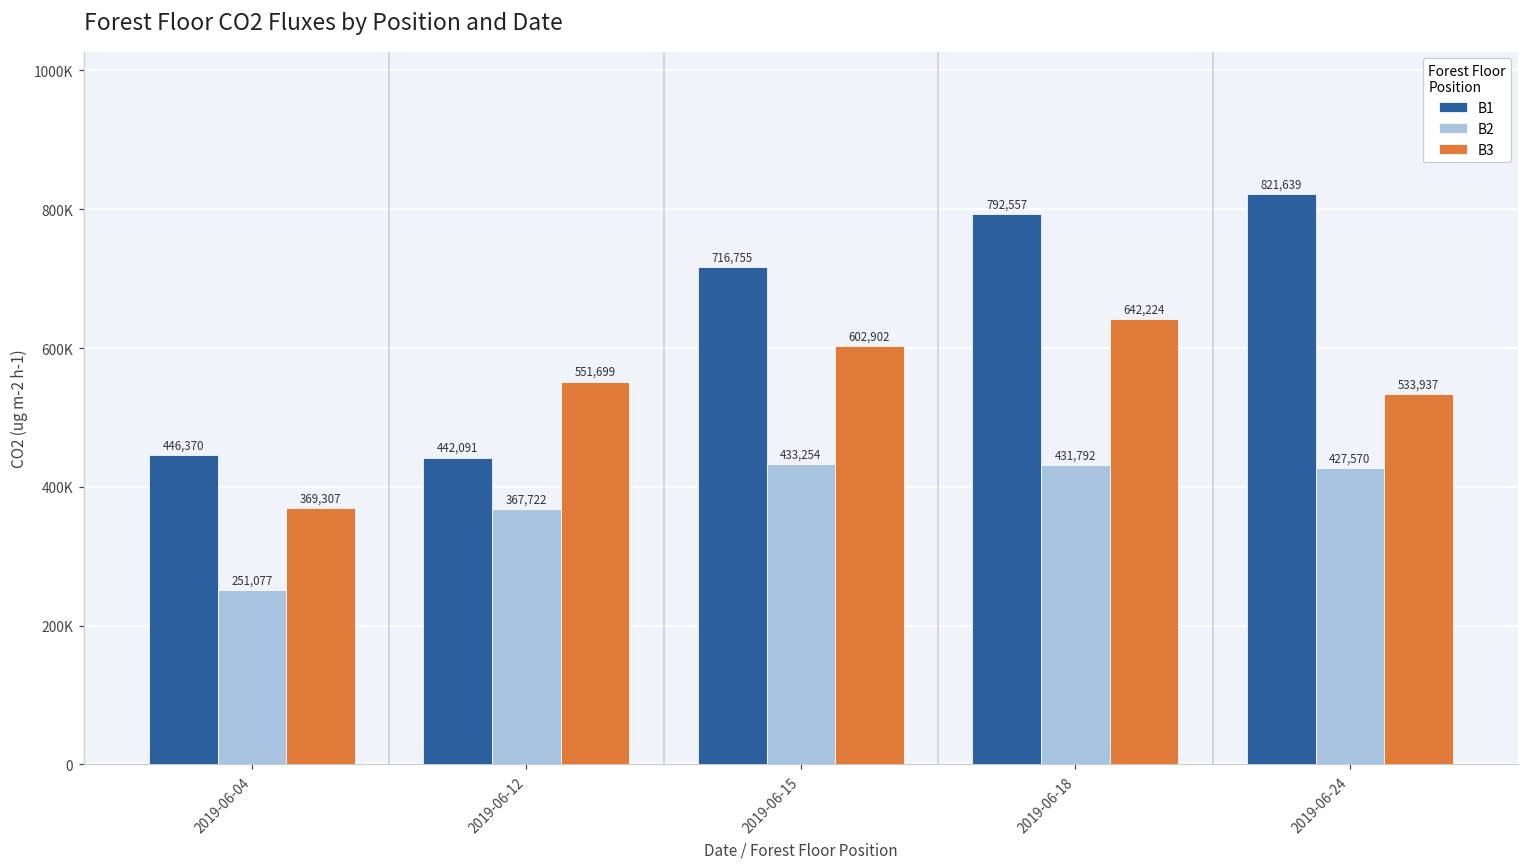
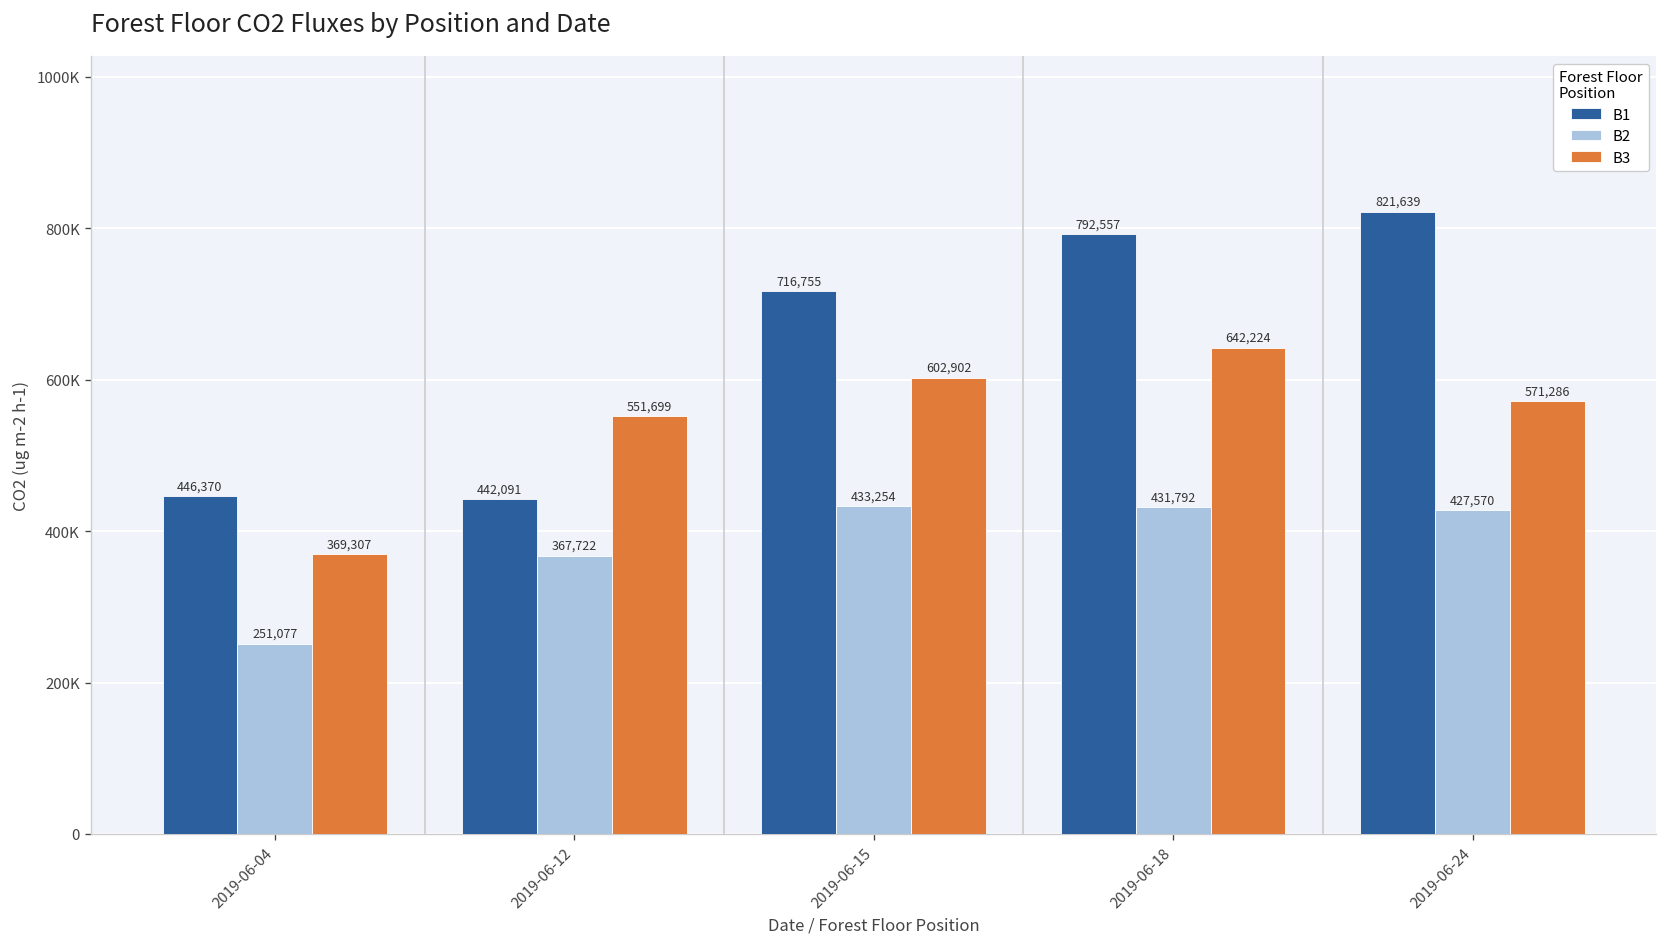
B3, 2019-06-24: 533,937 -> 571,286
